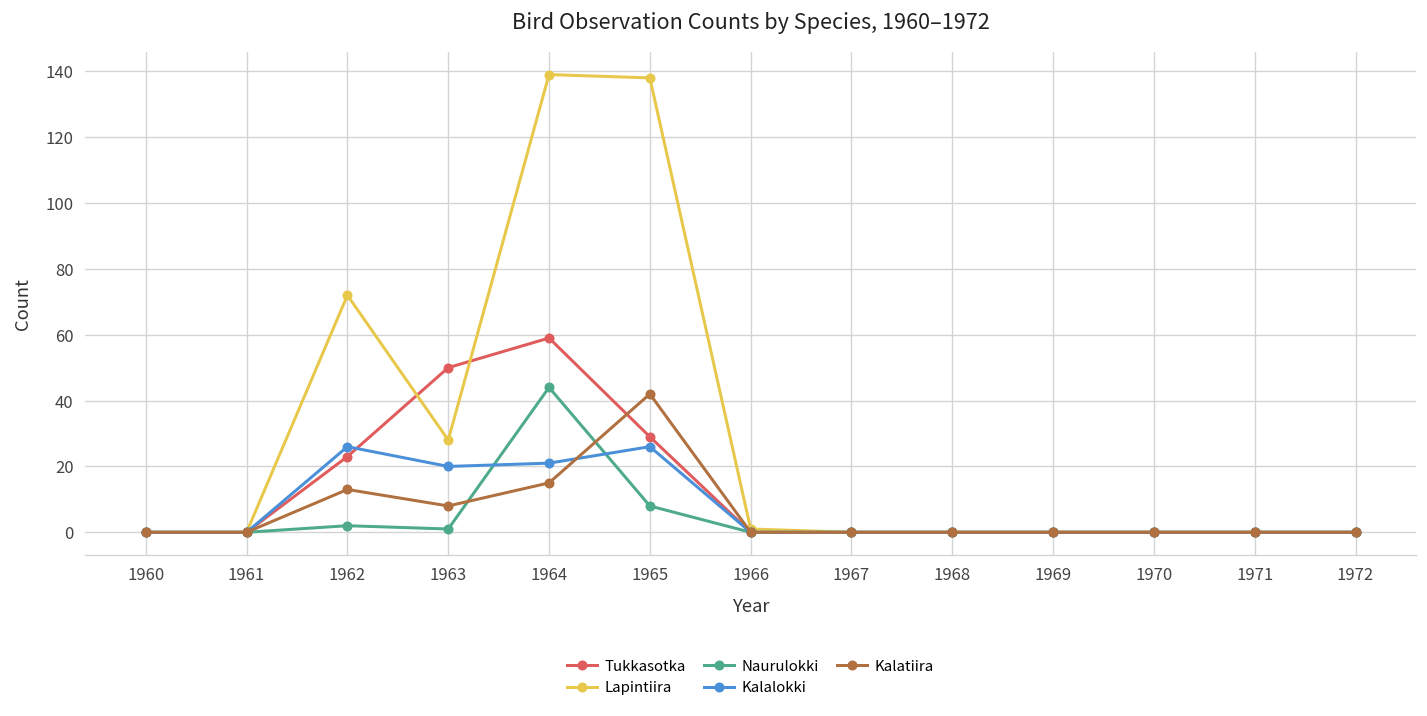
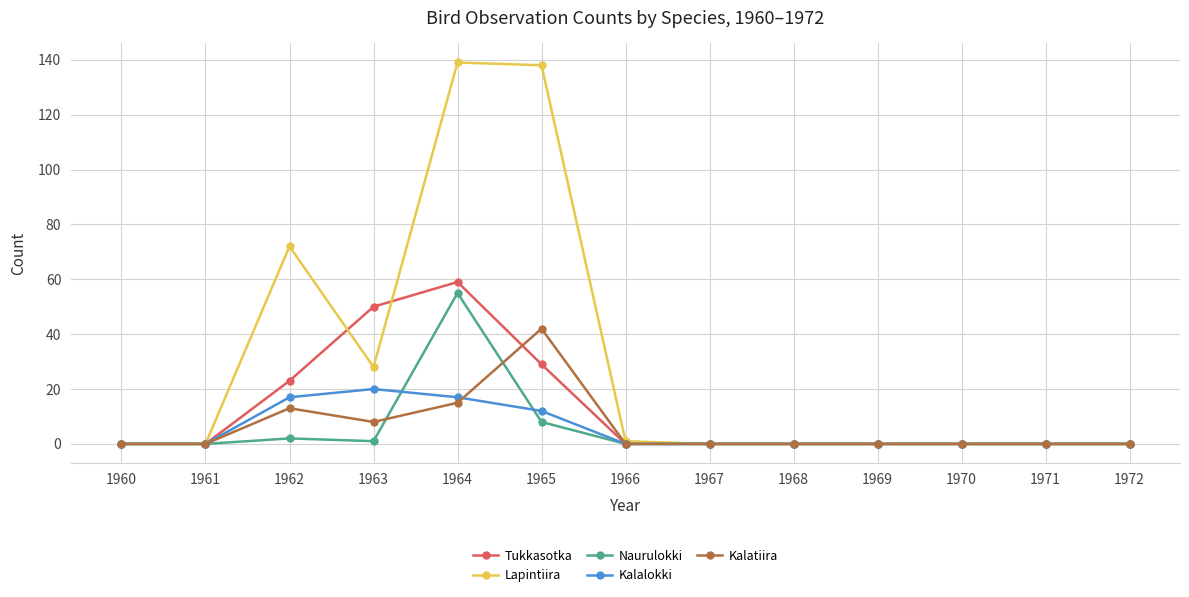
Kalalokki, 1962: 26 -> 17
Naurulokki, 1964: 44 -> 55
Kalalokki, 1964: 21 -> 17
Kalalokki, 1965: 26 -> 12
